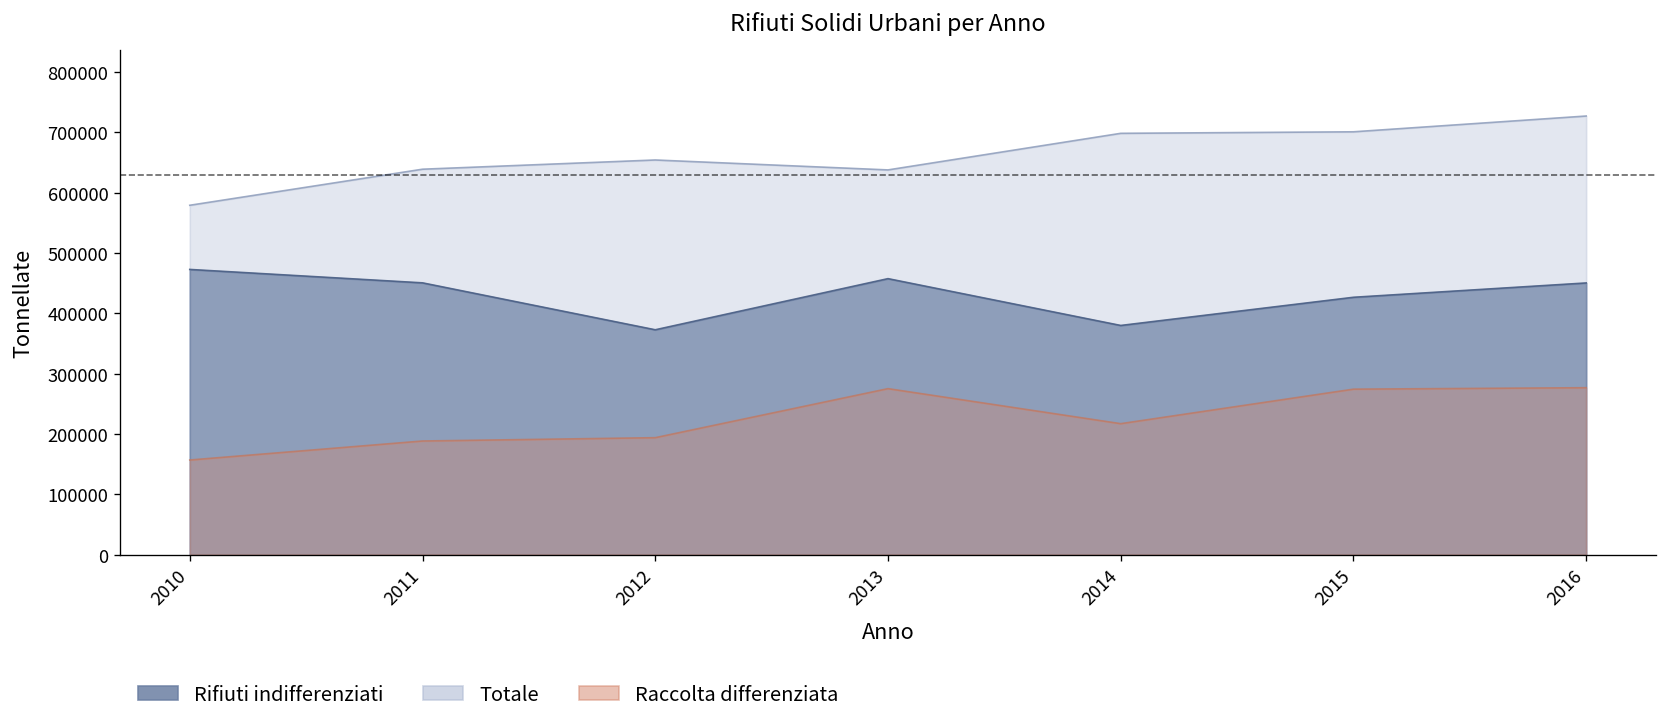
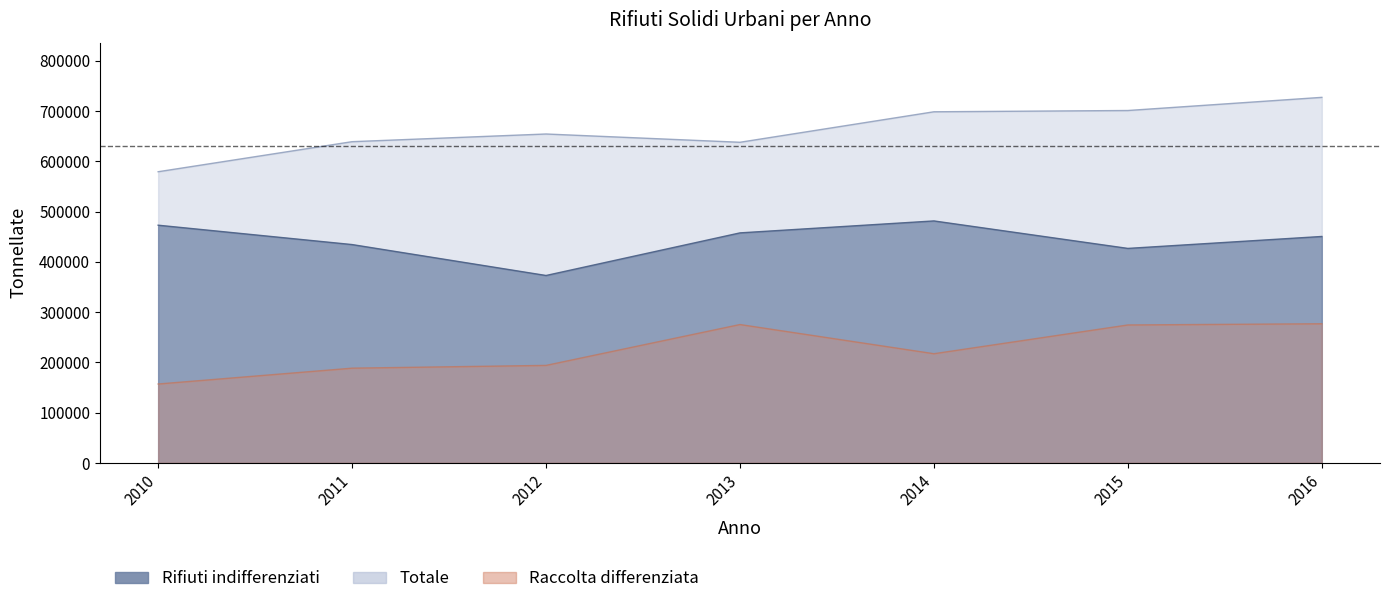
Rifiuti indifferenziati, 2011: 450000 -> 430000
Rifiuti indifferenziati, 2014: 380000 -> 480000
